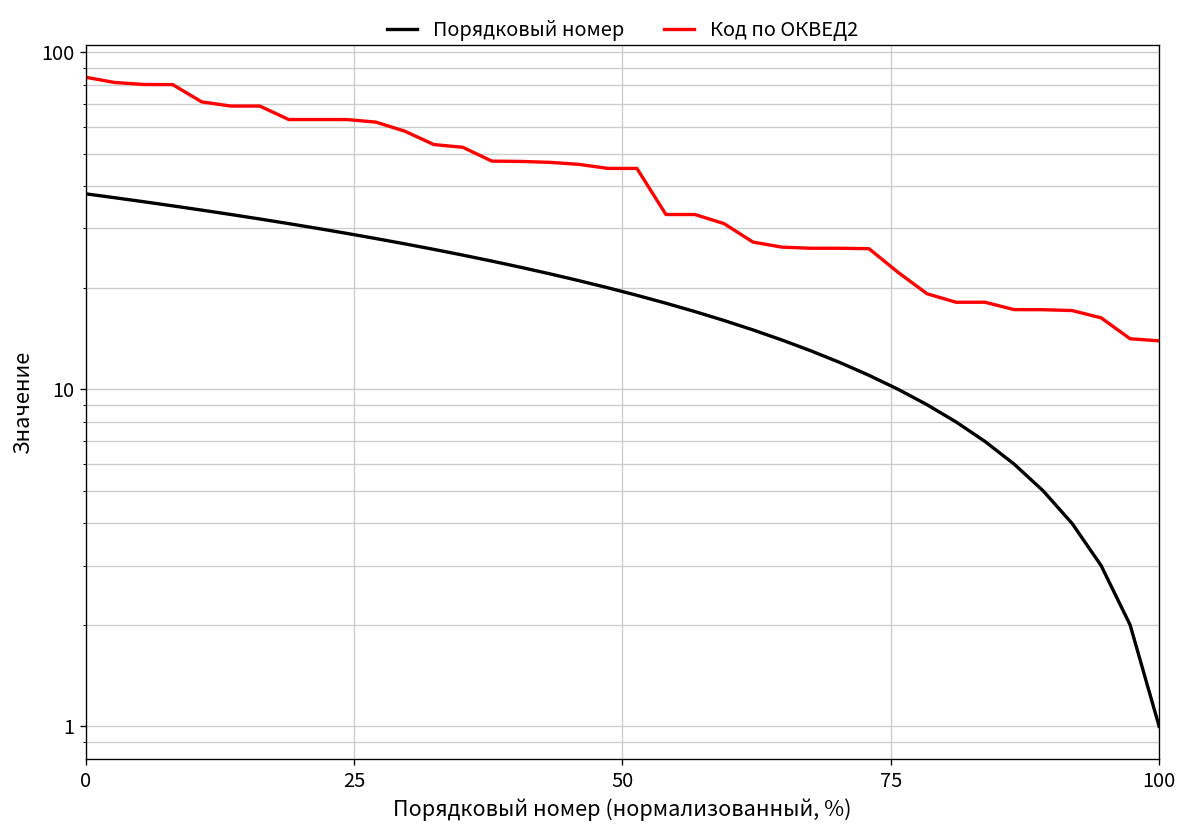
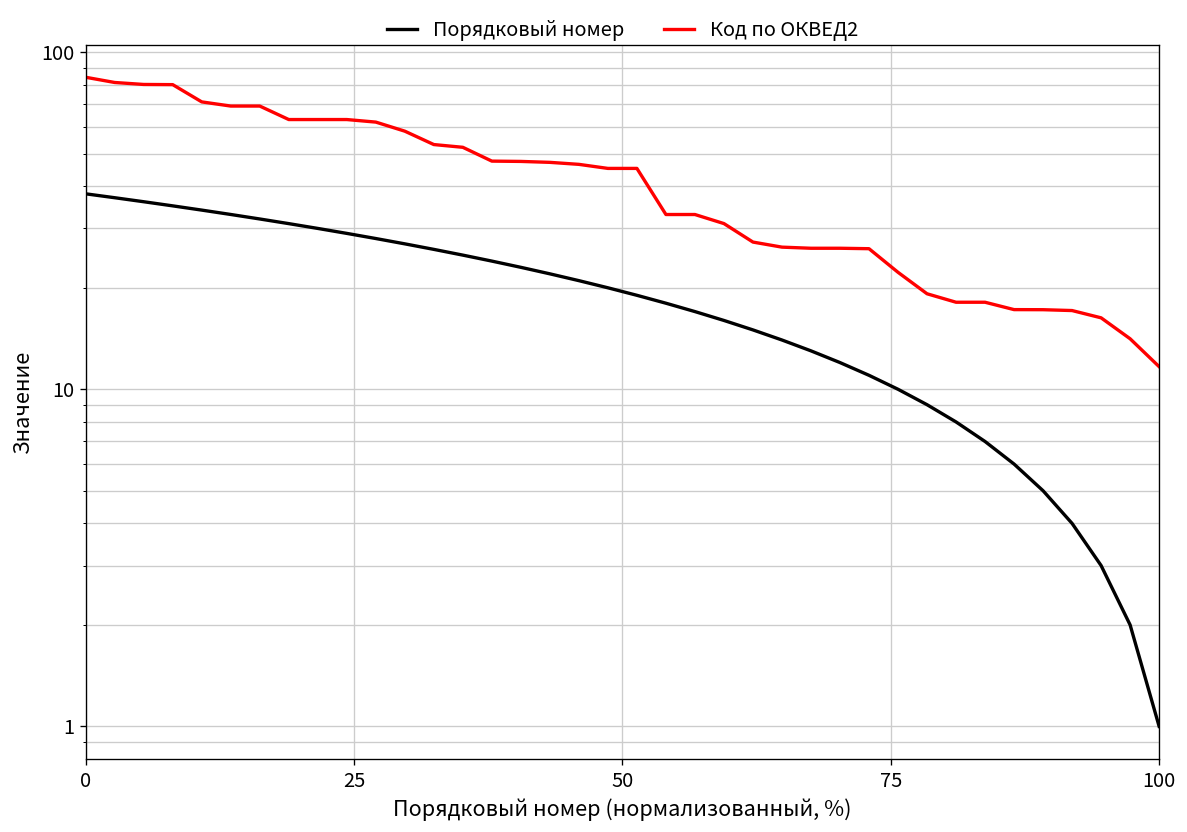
Код по ОКВЕД2, 100: 14 -> 11.7
